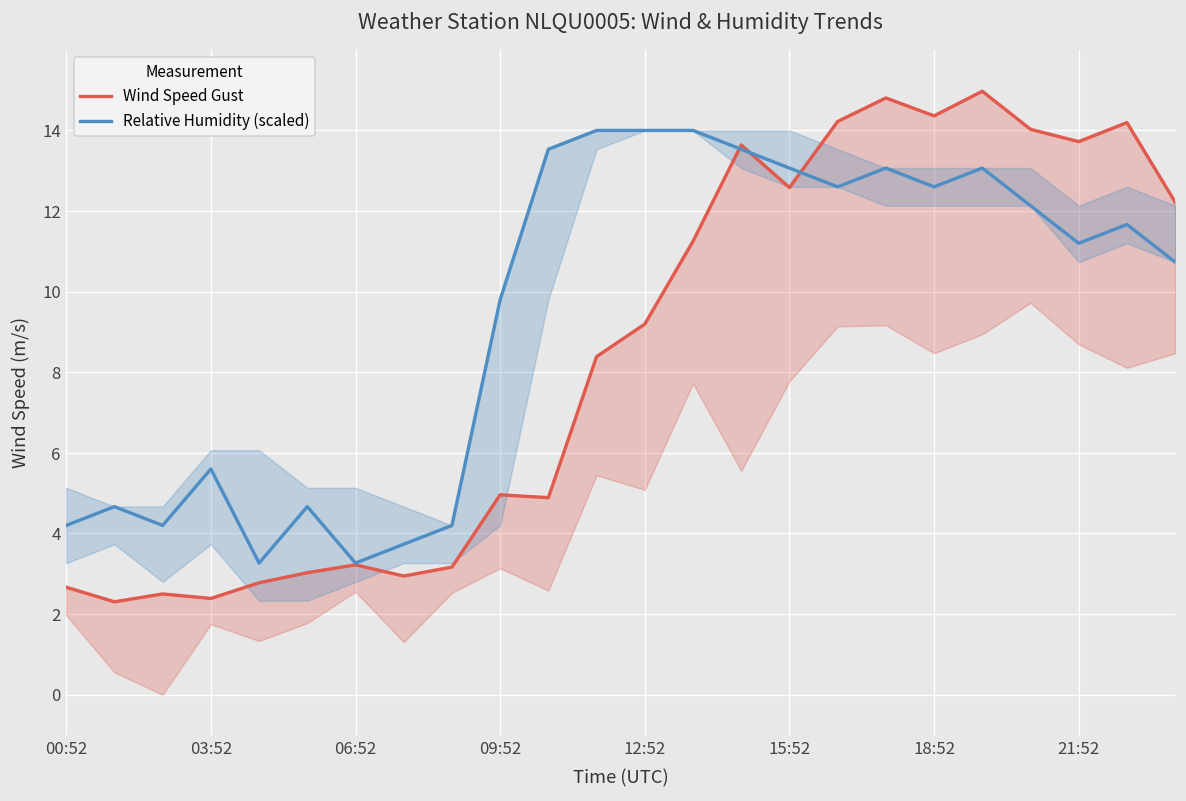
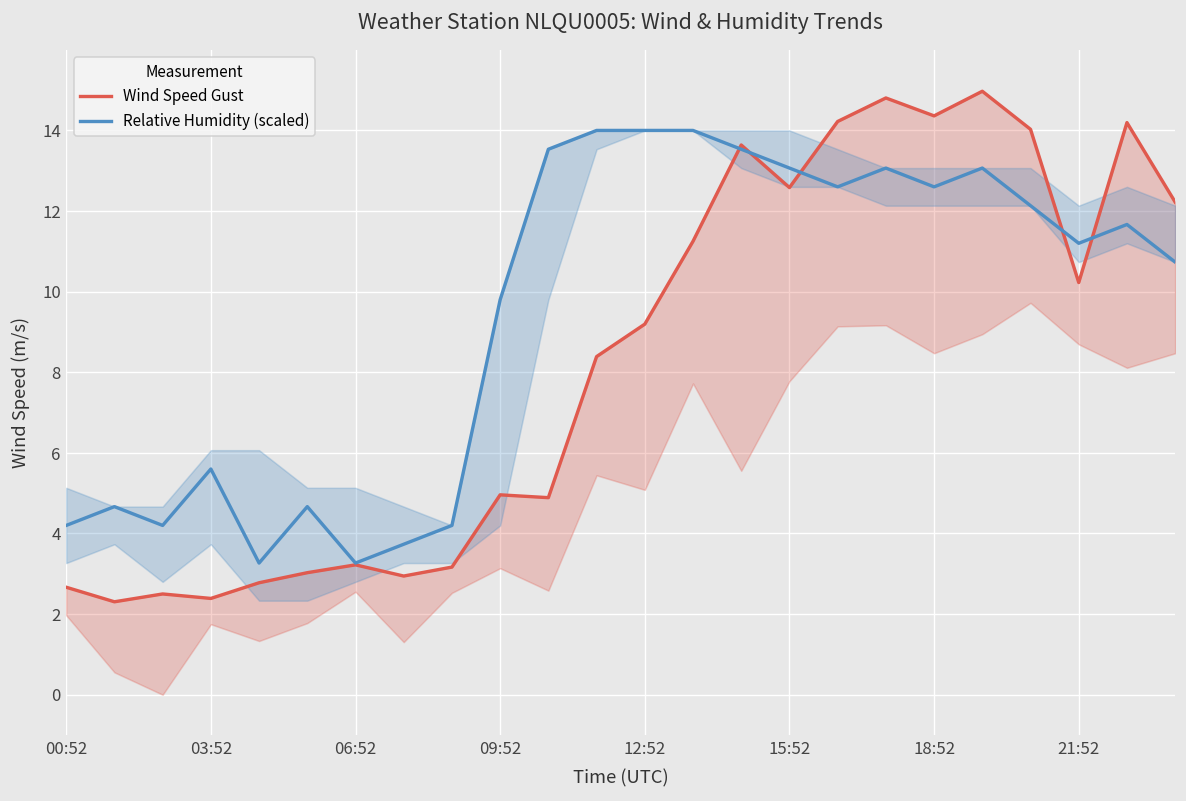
Wind Speed Gust, 21:52: 13.7 -> 10.2
